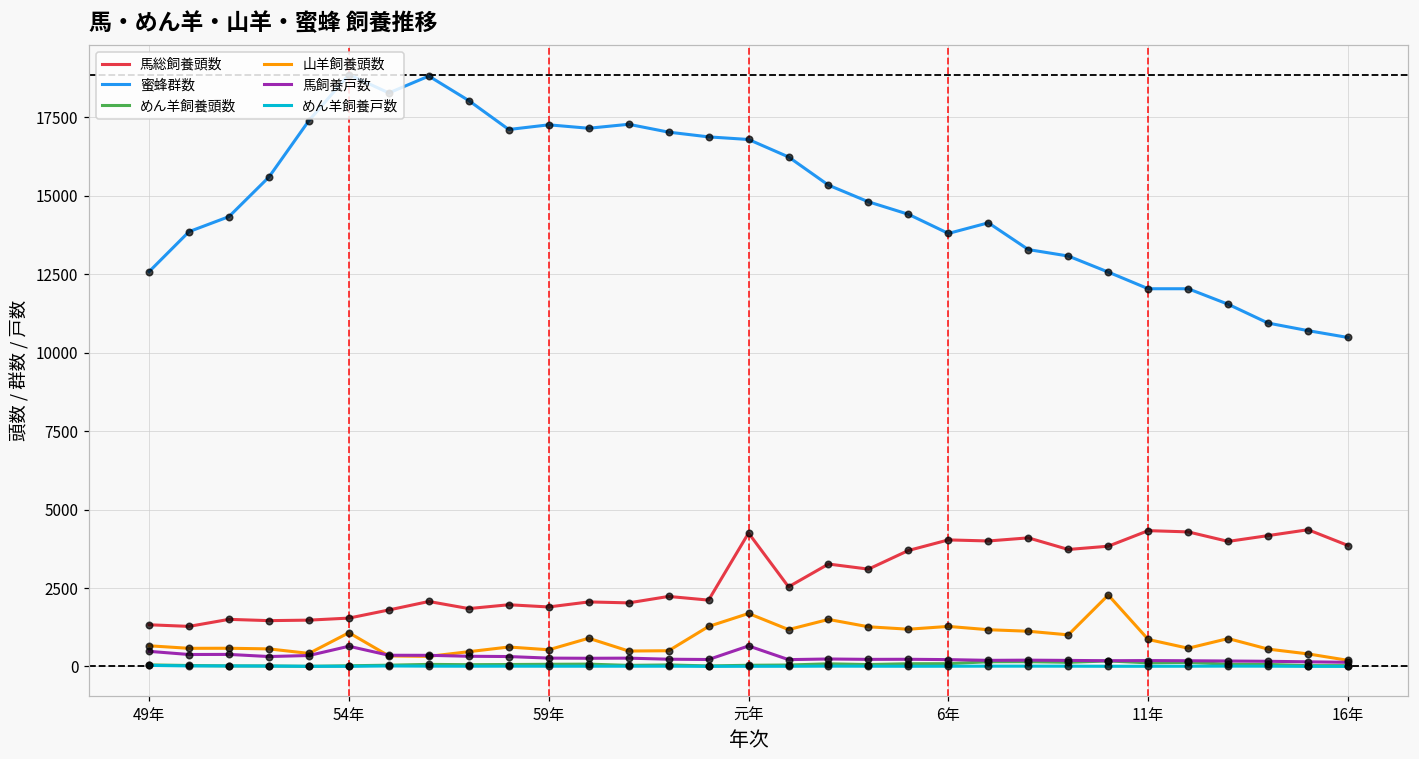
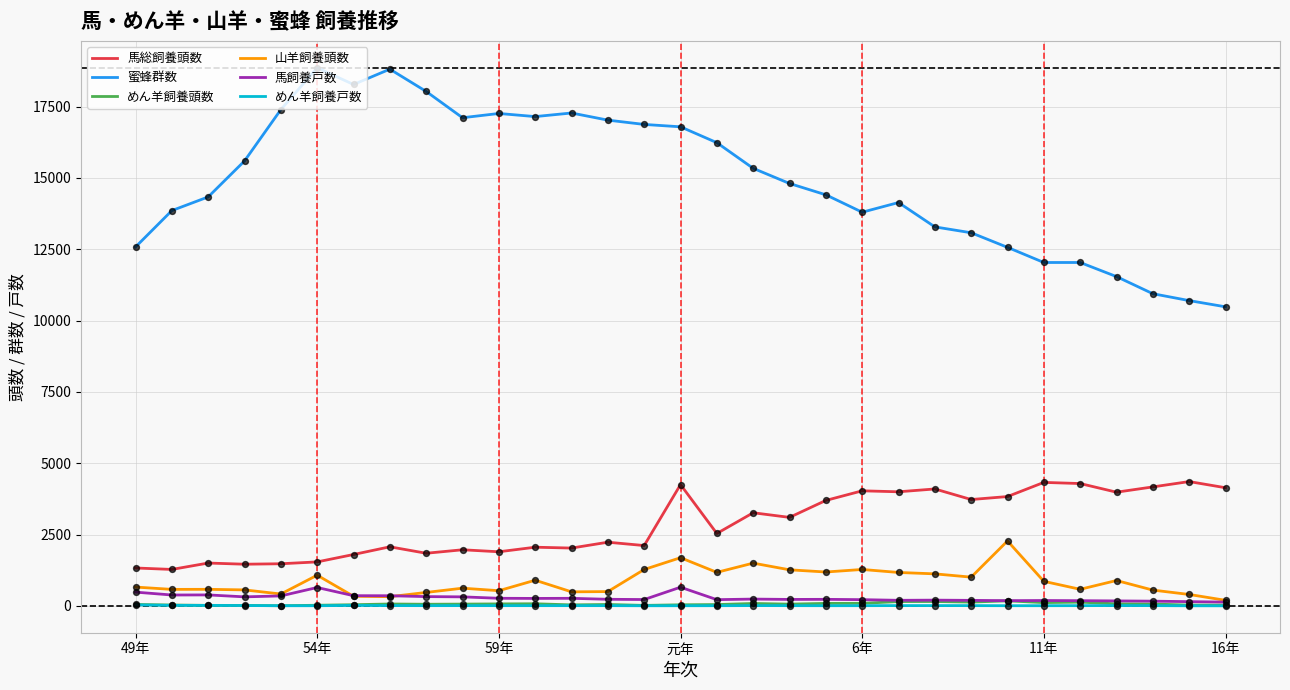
馬総飼養頭数, 16年: 3900 -> 4100
